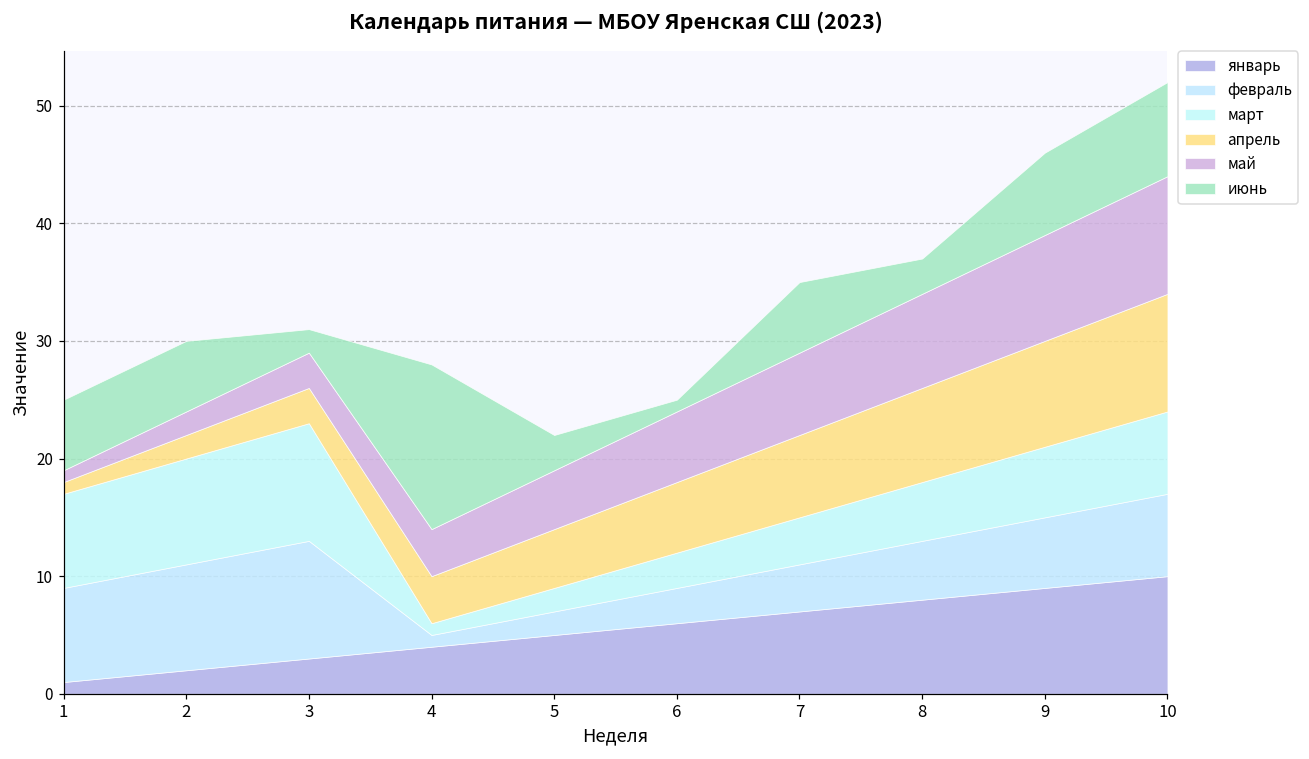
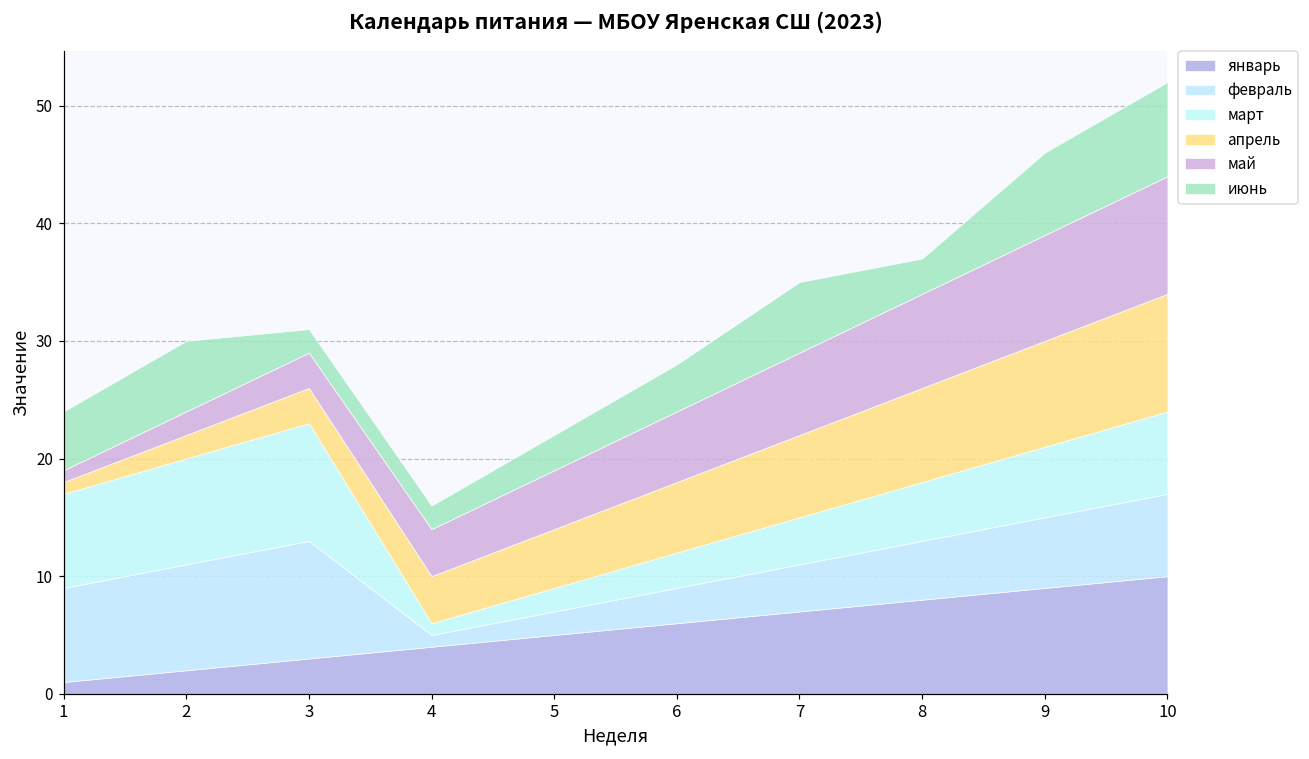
июнь, 1: 6 -> 5
июнь, 4: 14 -> 2
июнь, 6: 1 -> 4
